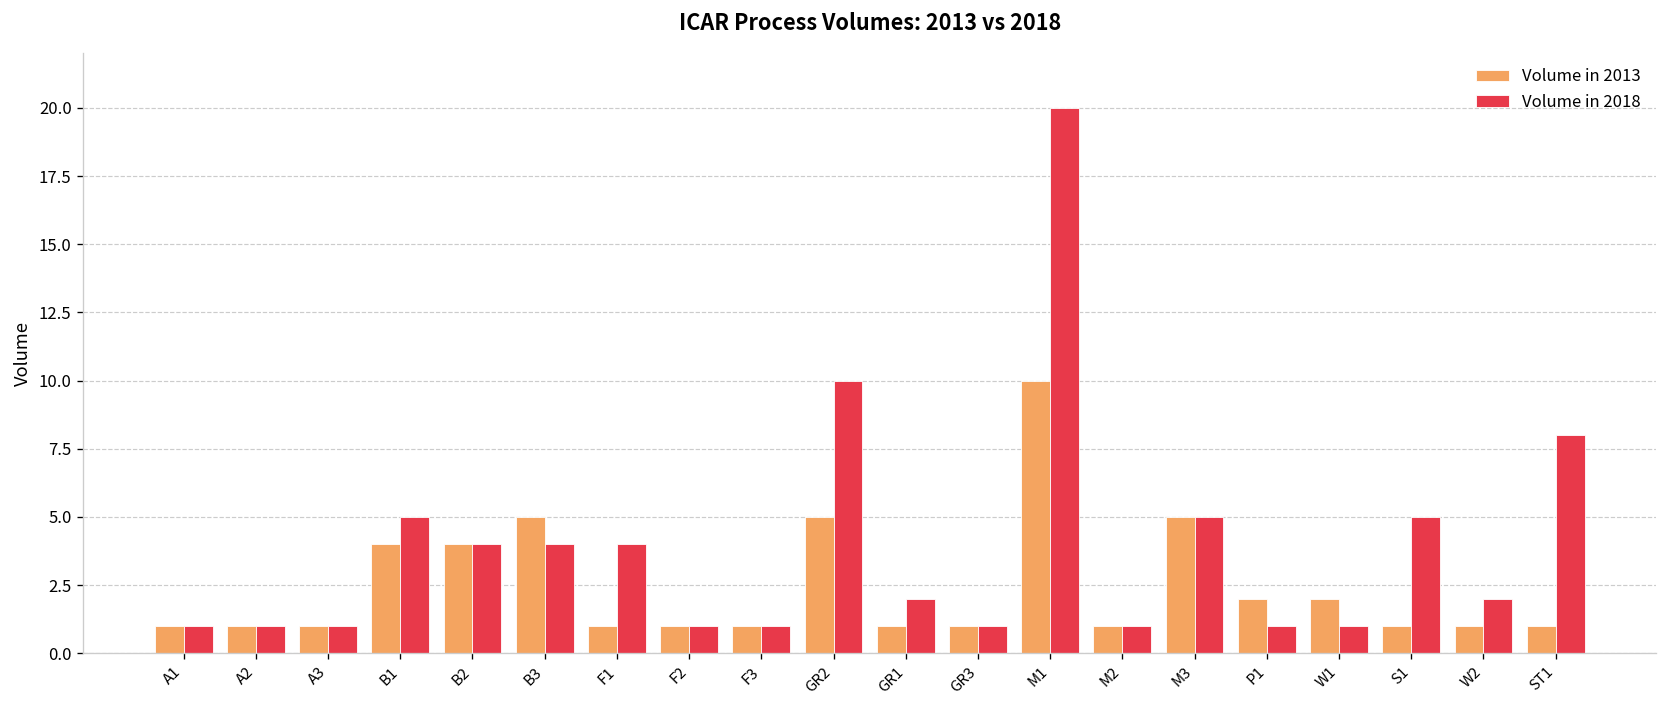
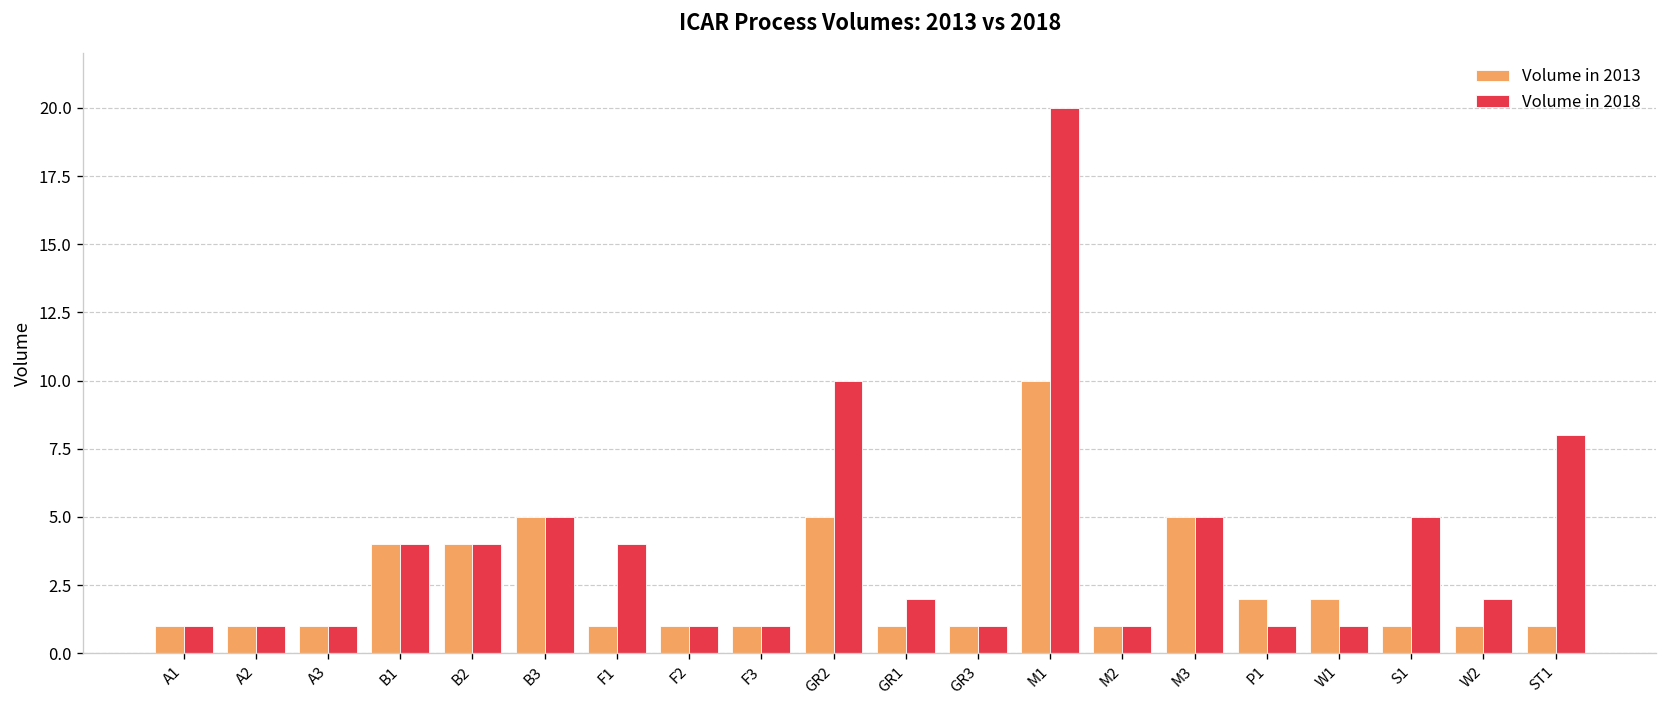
Volume in 2018, B1: 5 -> 4
Volume in 2018, B3: 4 -> 5
